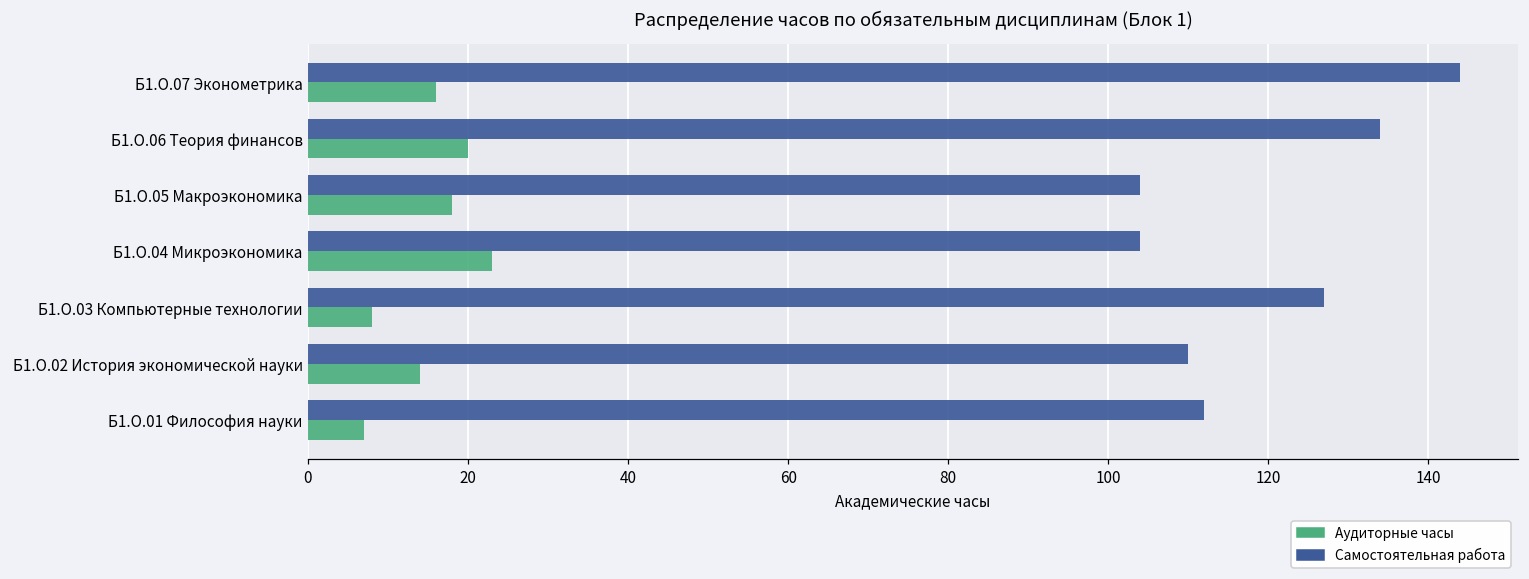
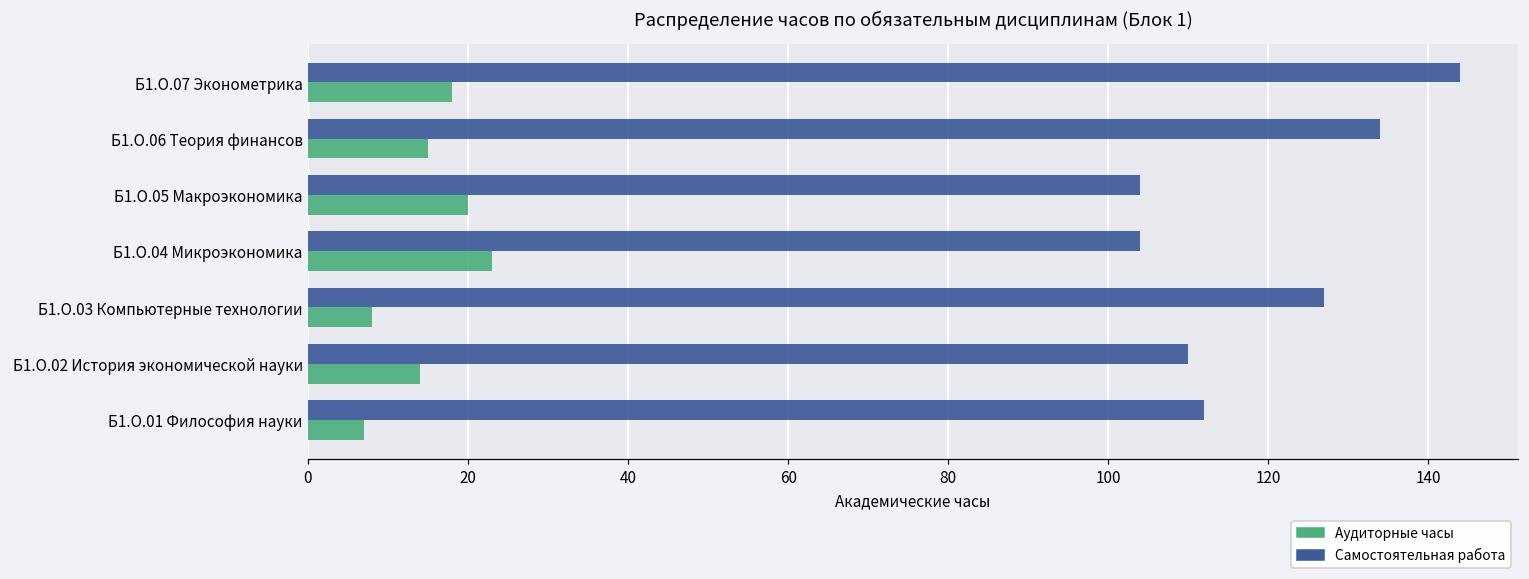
Аудиторные часы, Б1.О.07 Эконометрика: 16 -> 18
Аудиторные часы, Б1.О.06 Теория финансов: 20 -> 15
Аудиторные часы, Б1.О.05 Макроэкономика: 18 -> 20
